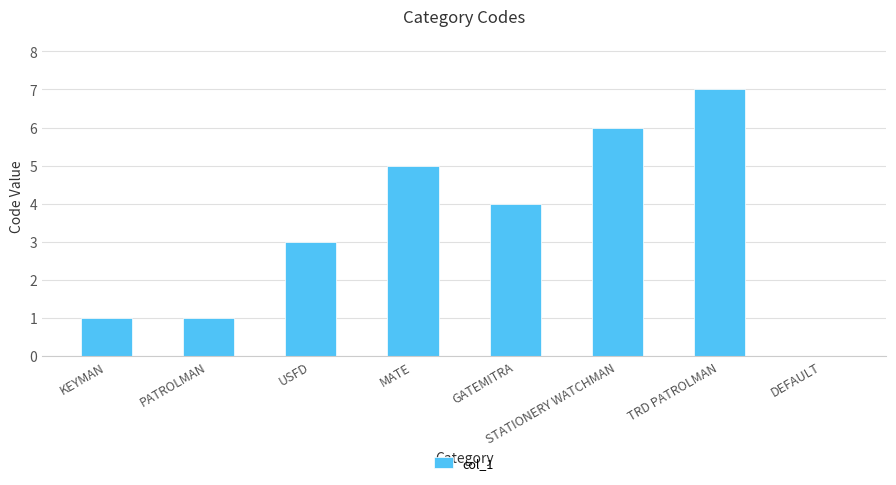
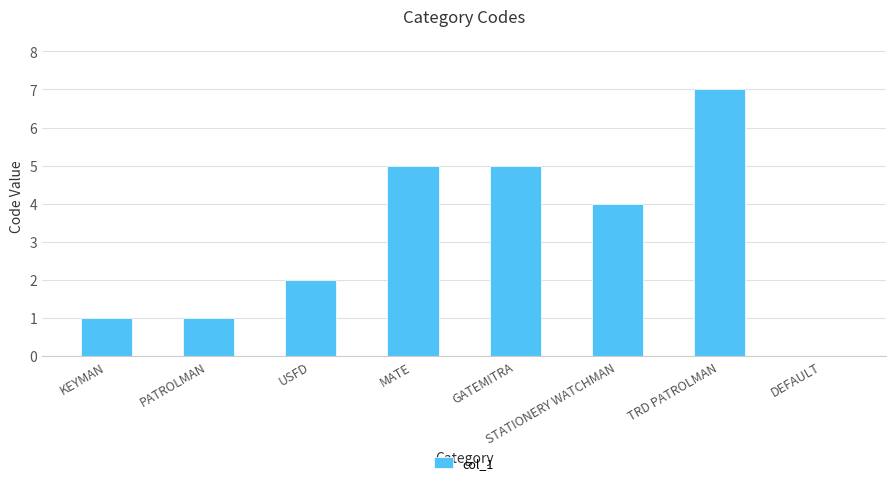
USFD: 3 -> 2
GATEMITRA: 4 -> 5
STATIONERY WATCHMAN: 6 -> 4
